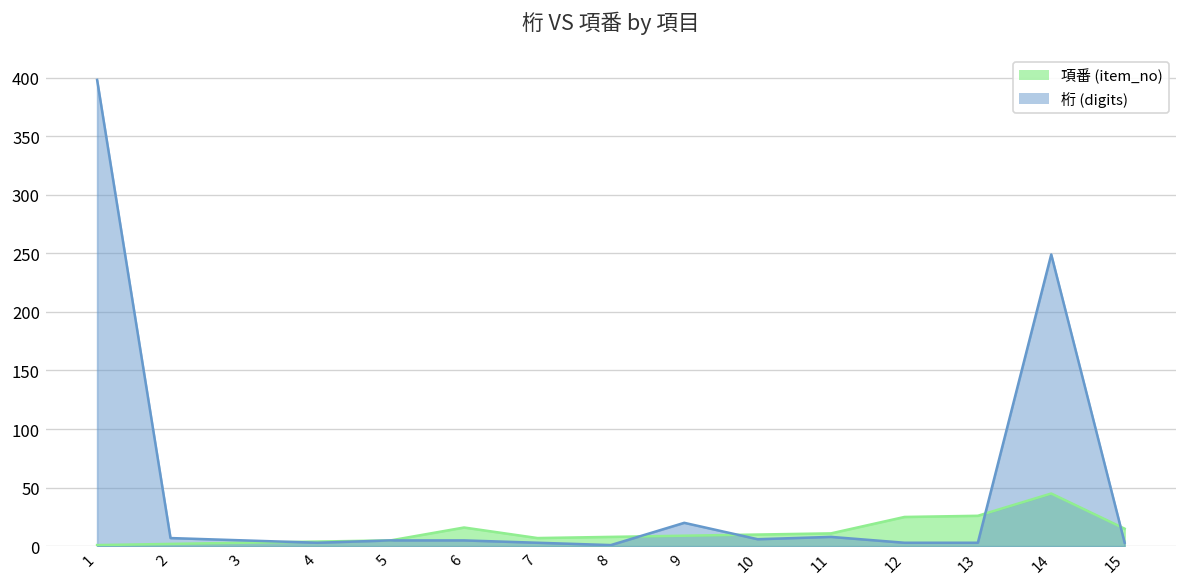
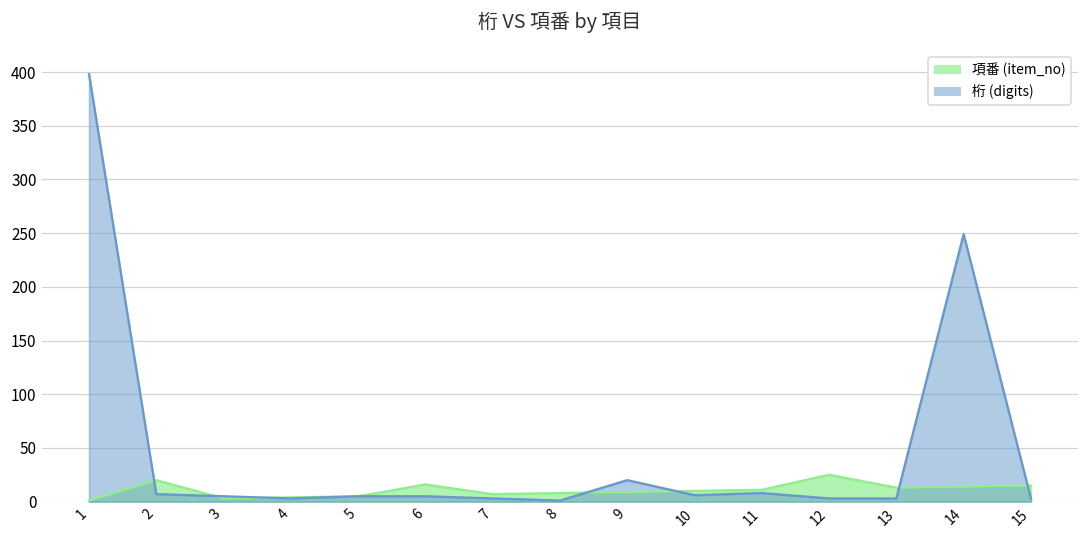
項番 (item_no), 2: 0 -> 20
項番 (item_no), 13: 30 -> 10
項番 (item_no), 14: 50 -> 10
